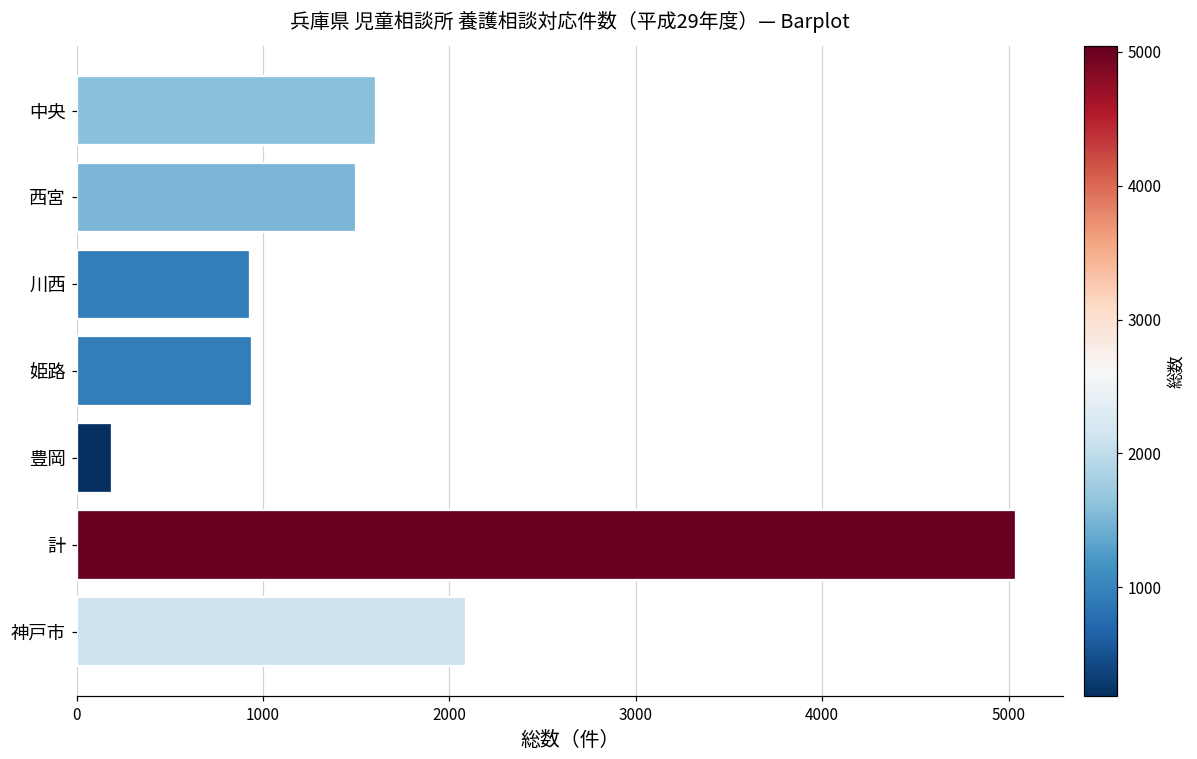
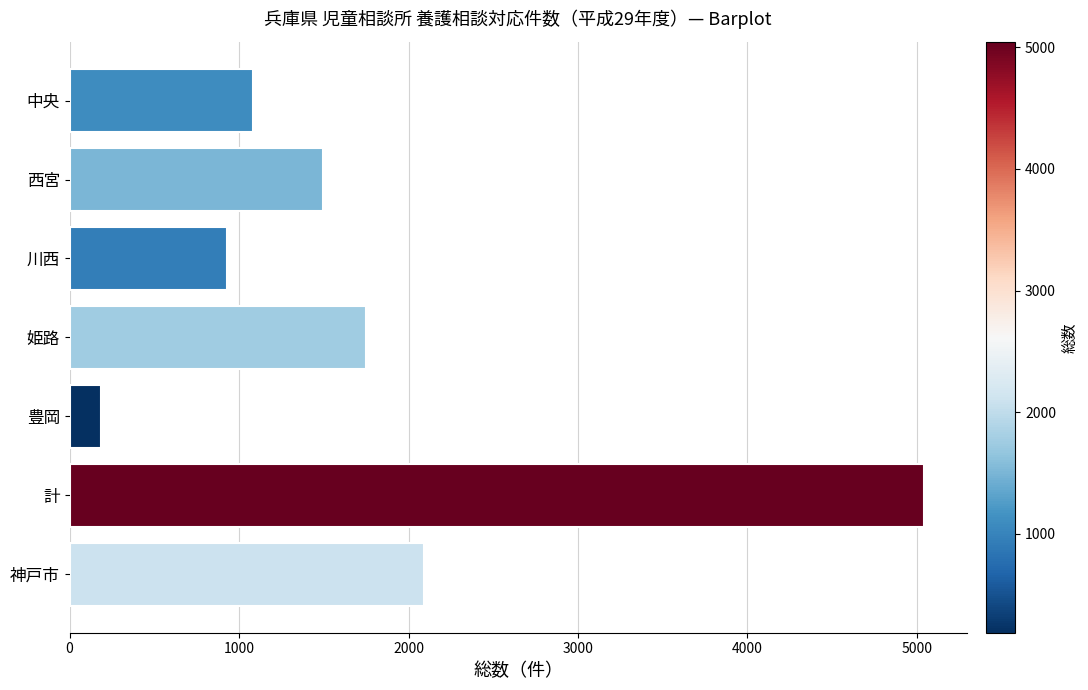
中央: 1610 -> 1080
姫路: 940 -> 1750
